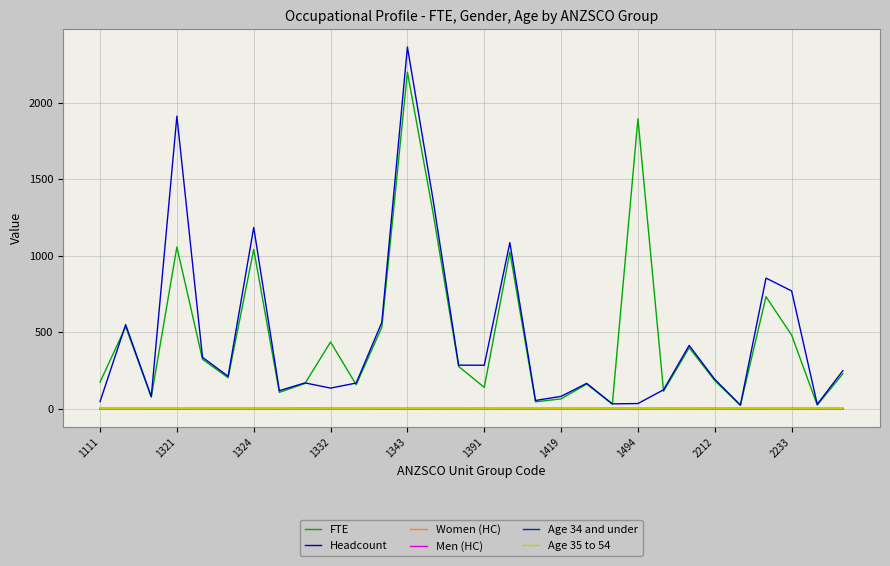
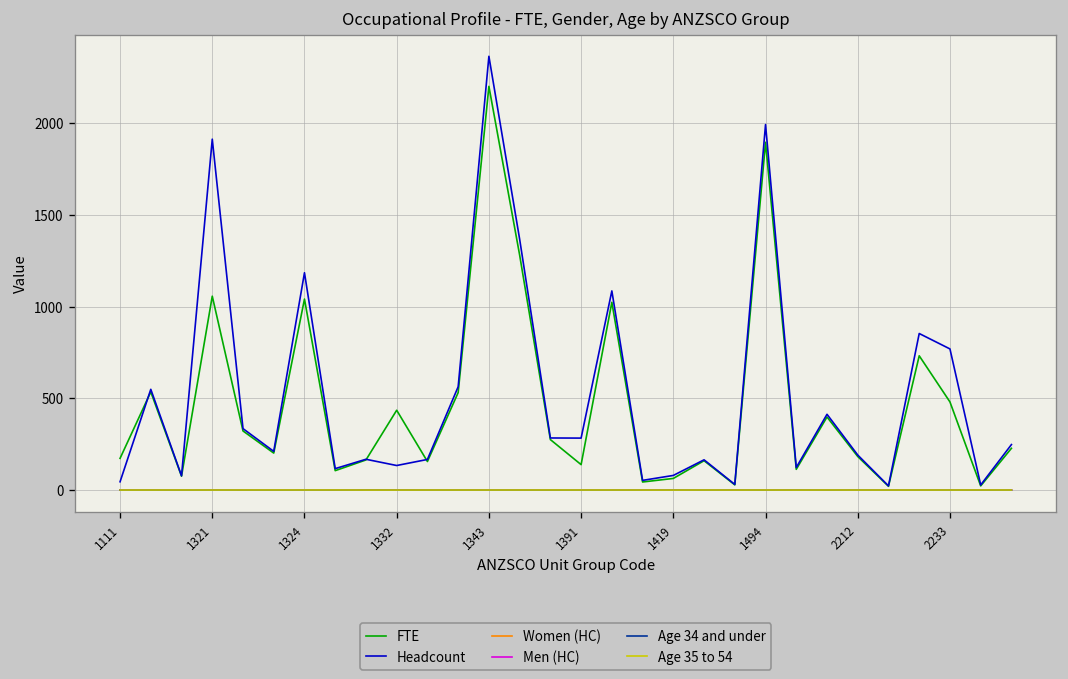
Headcount, 1494: 30 -> 1990
